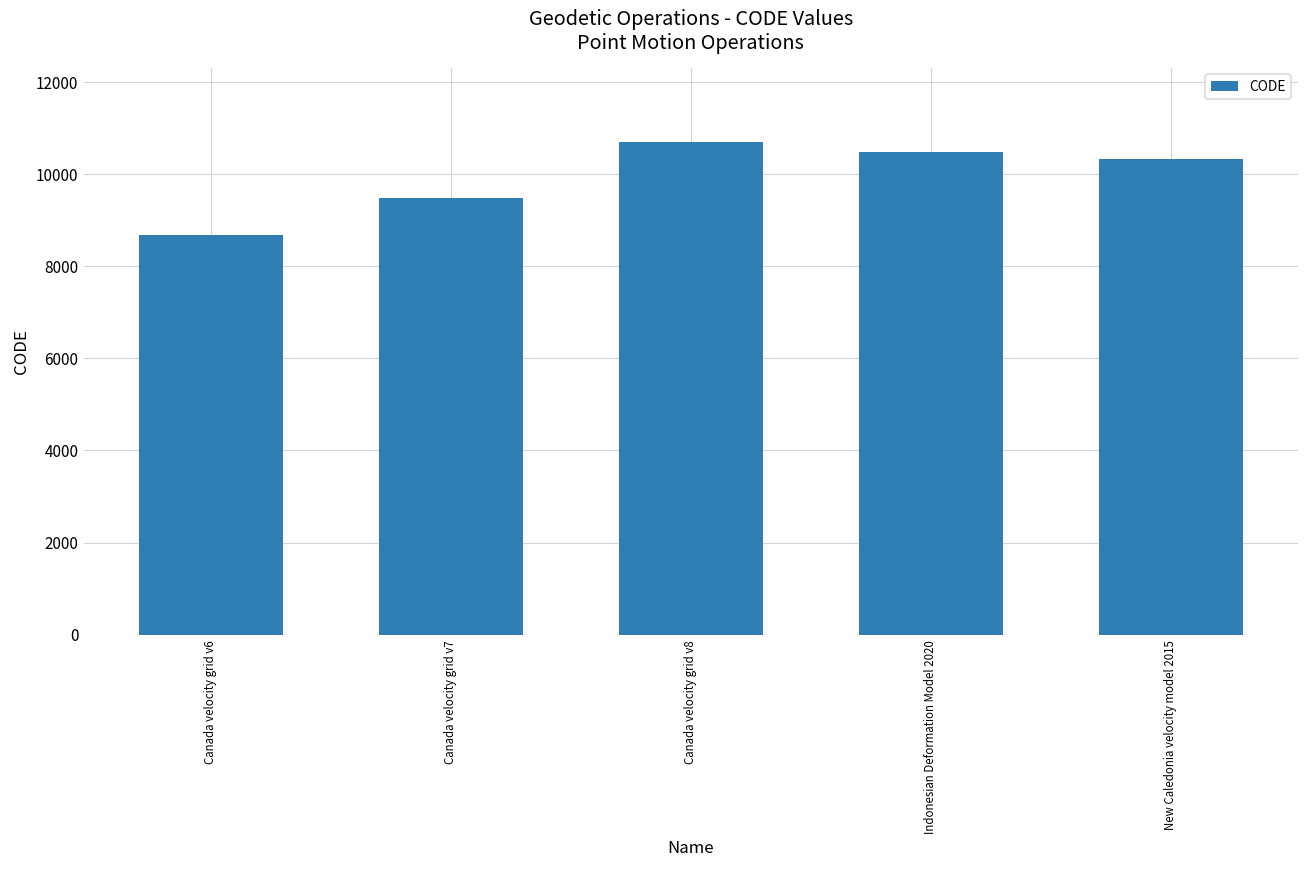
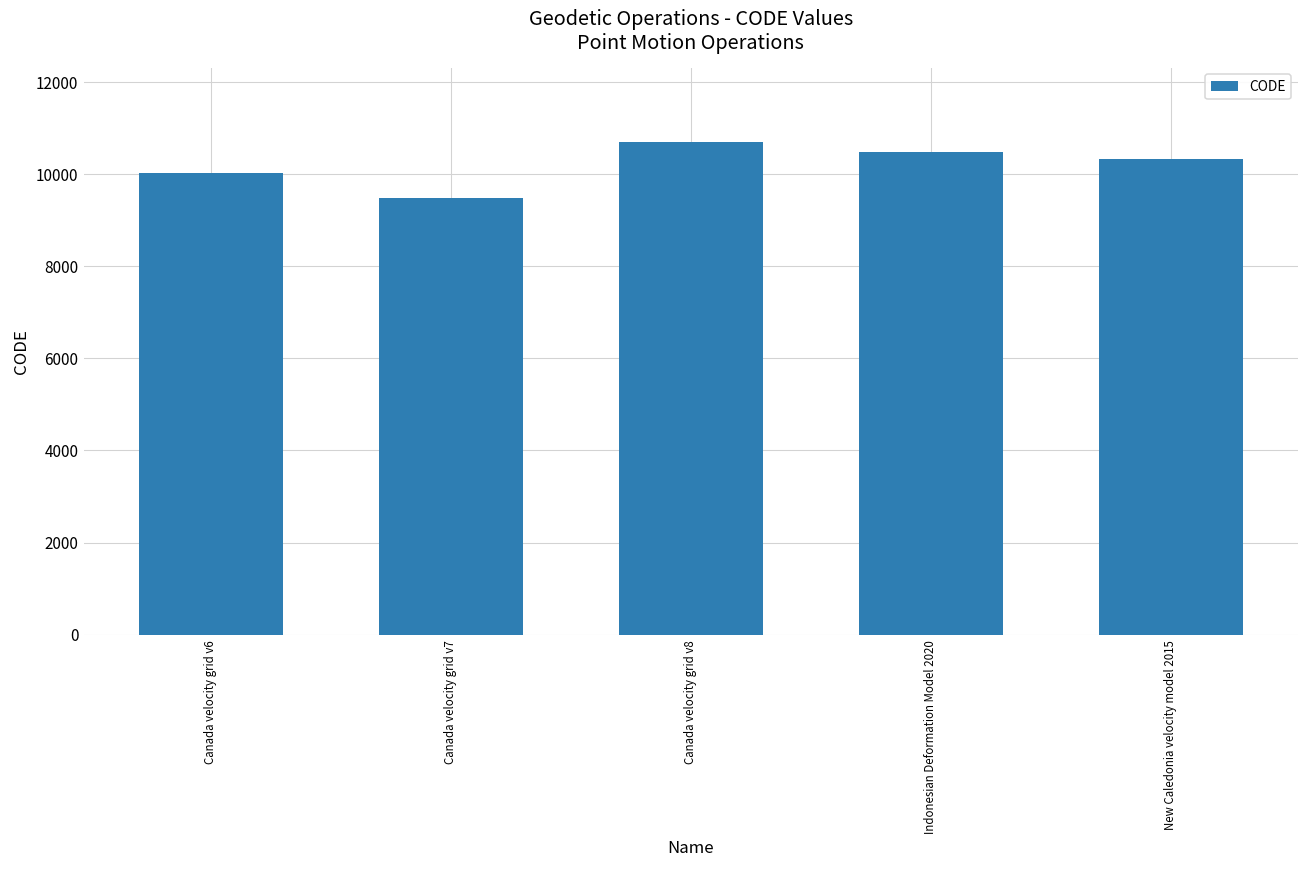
Canada velocity grid v6: 8700 -> 10000
